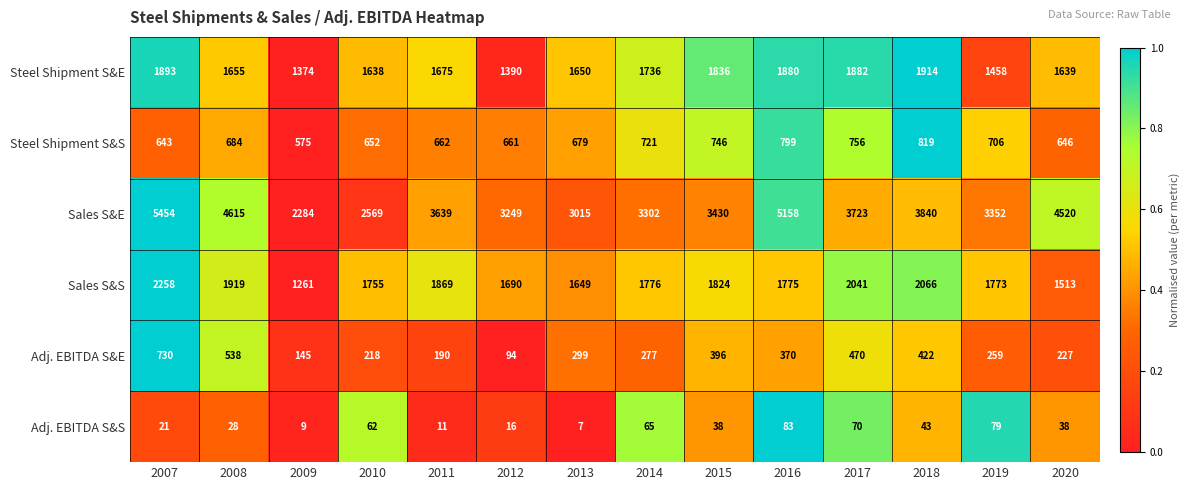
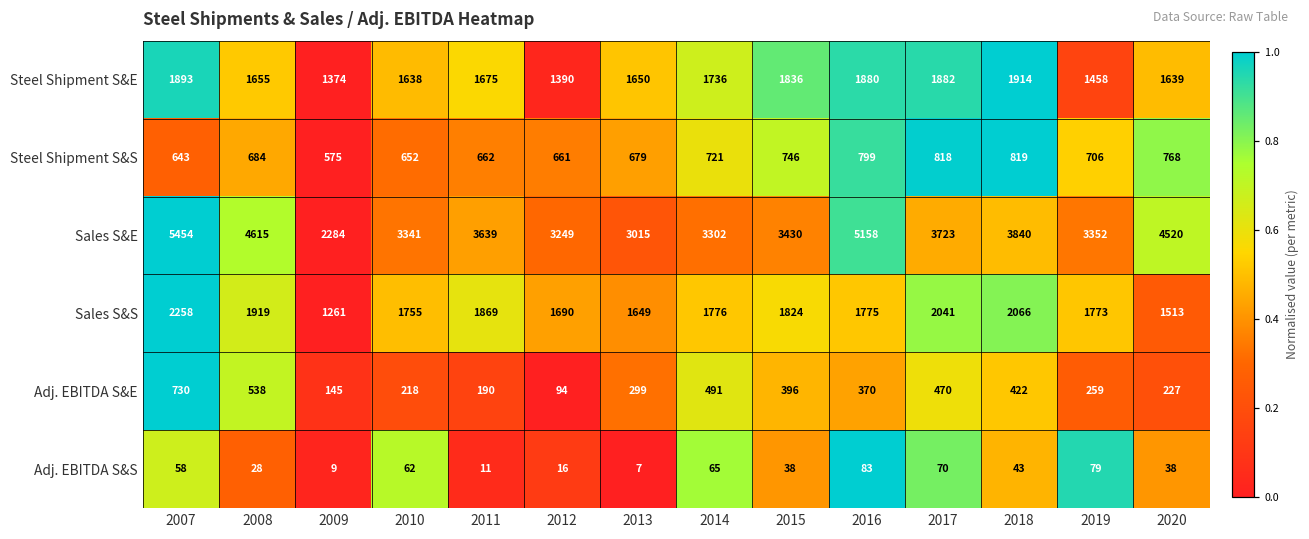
Steel Shipment S&S, 2017: 756 -> 818
Steel Shipment S&S, 2020: 646 -> 768
Sales S&E, 2010: 2569 -> 3341
Adj. EBITDA S&E, 2014: 277 -> 491
Adj. EBITDA S&S, 2007: 21 -> 58
